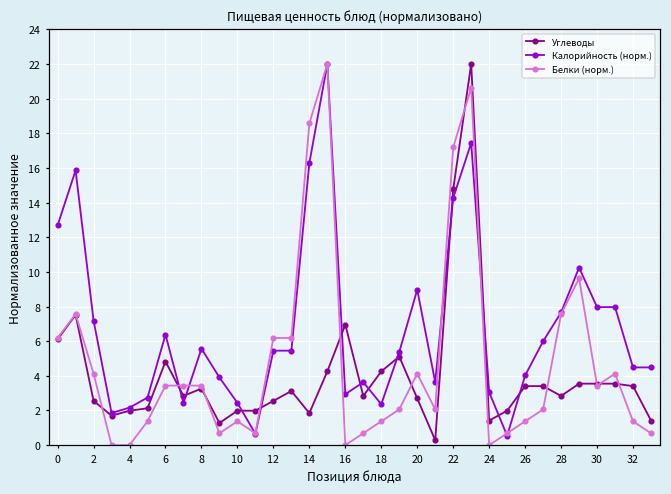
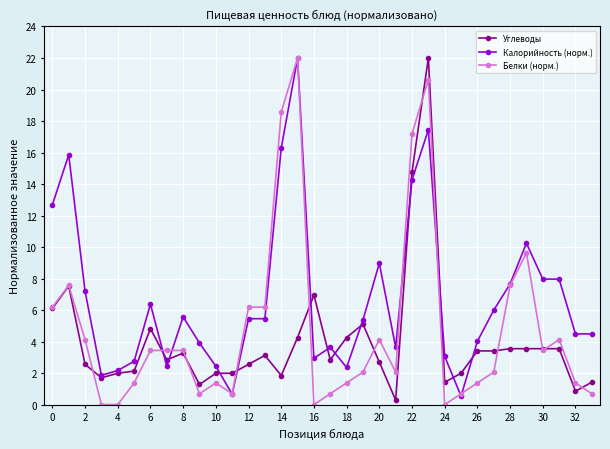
Углеводы, 28: 2.8 -> 3.5
Углеводы, 32: 3.4 -> 0.9
